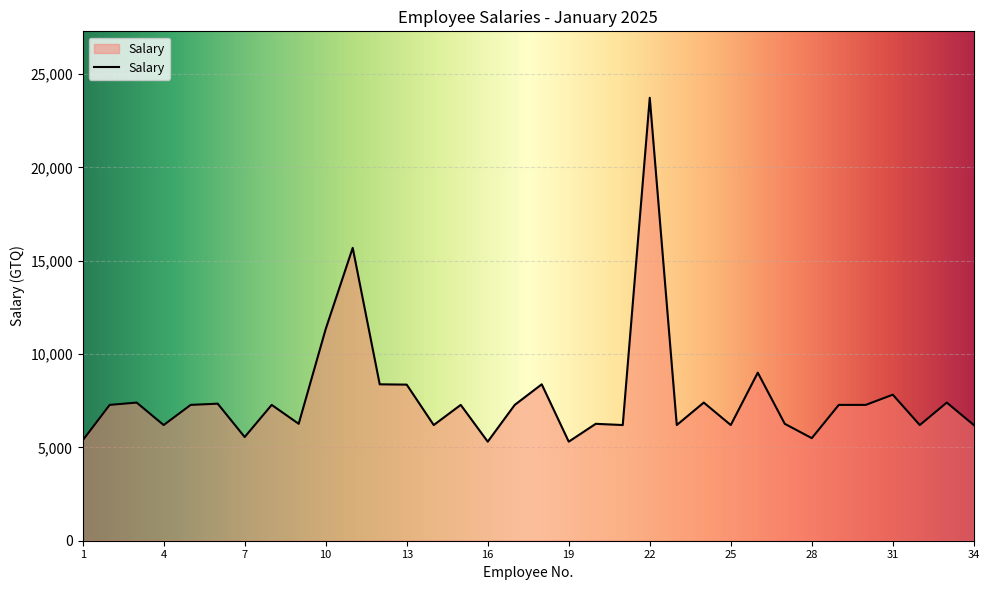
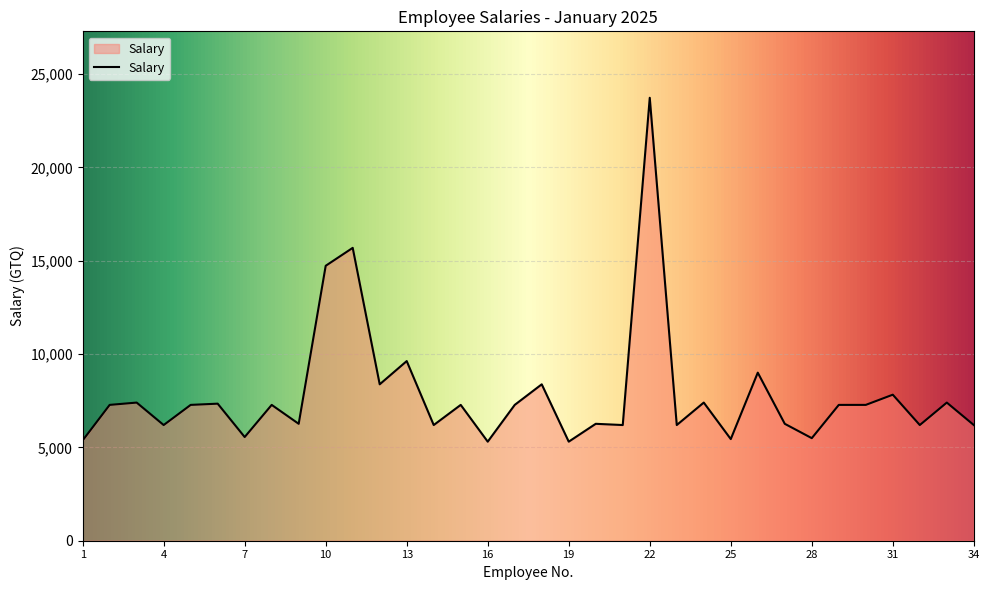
10: 11,300 -> 14,700
13: 8,400 -> 9,600
25: 6,200 -> 5,400
